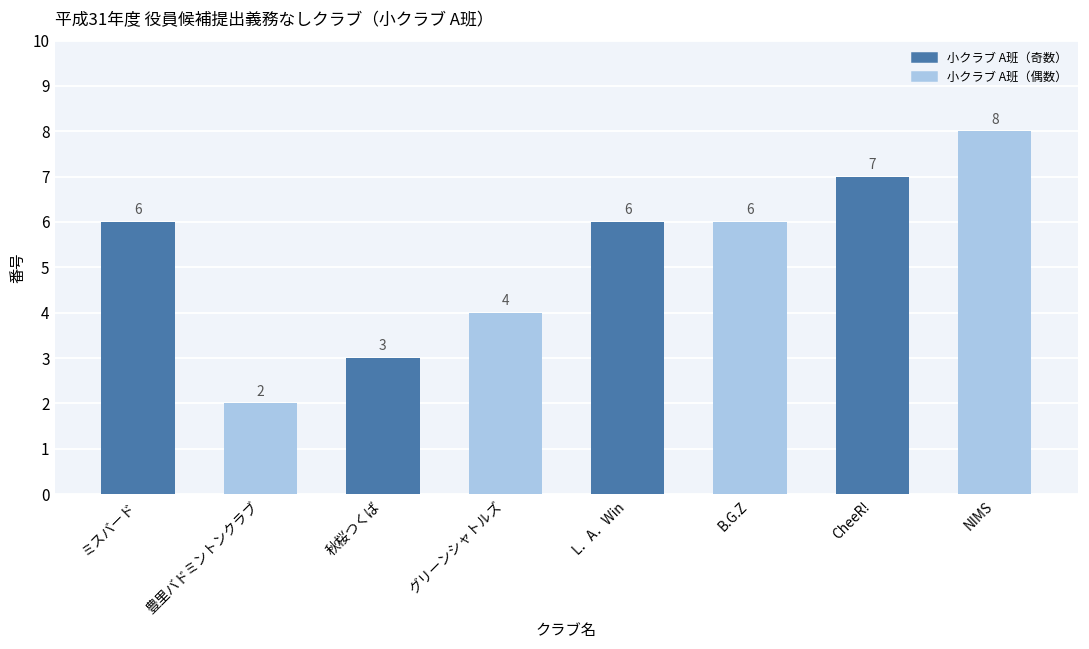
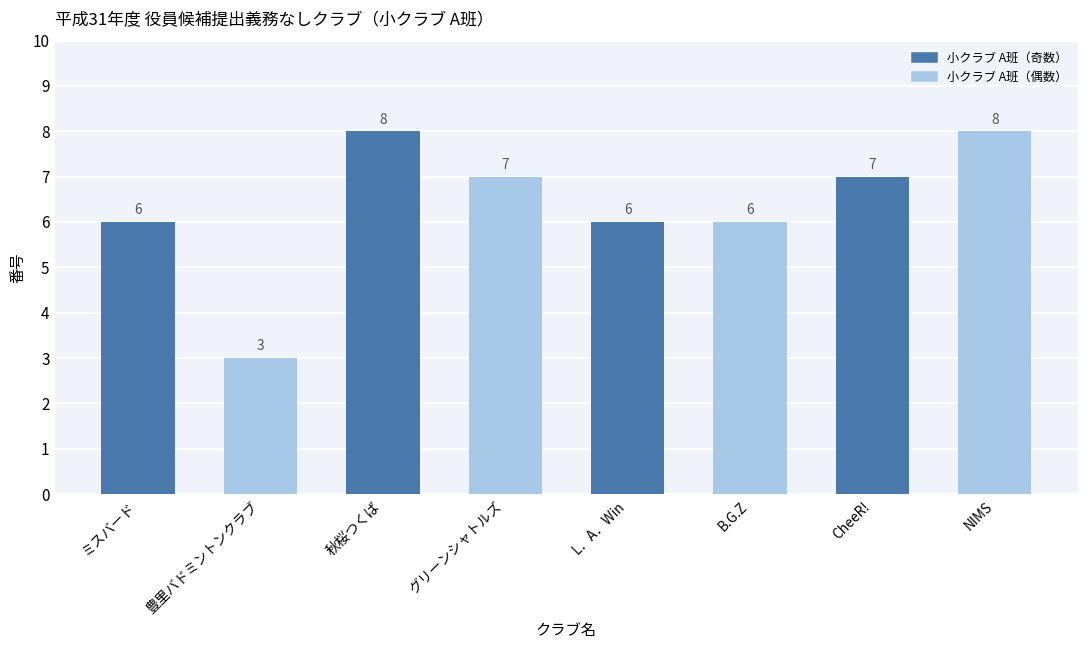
豊里バドミントンクラブ: 2 -> 3
秋桜つくば: 3 -> 8
グリーンシャトルズ: 4 -> 7
